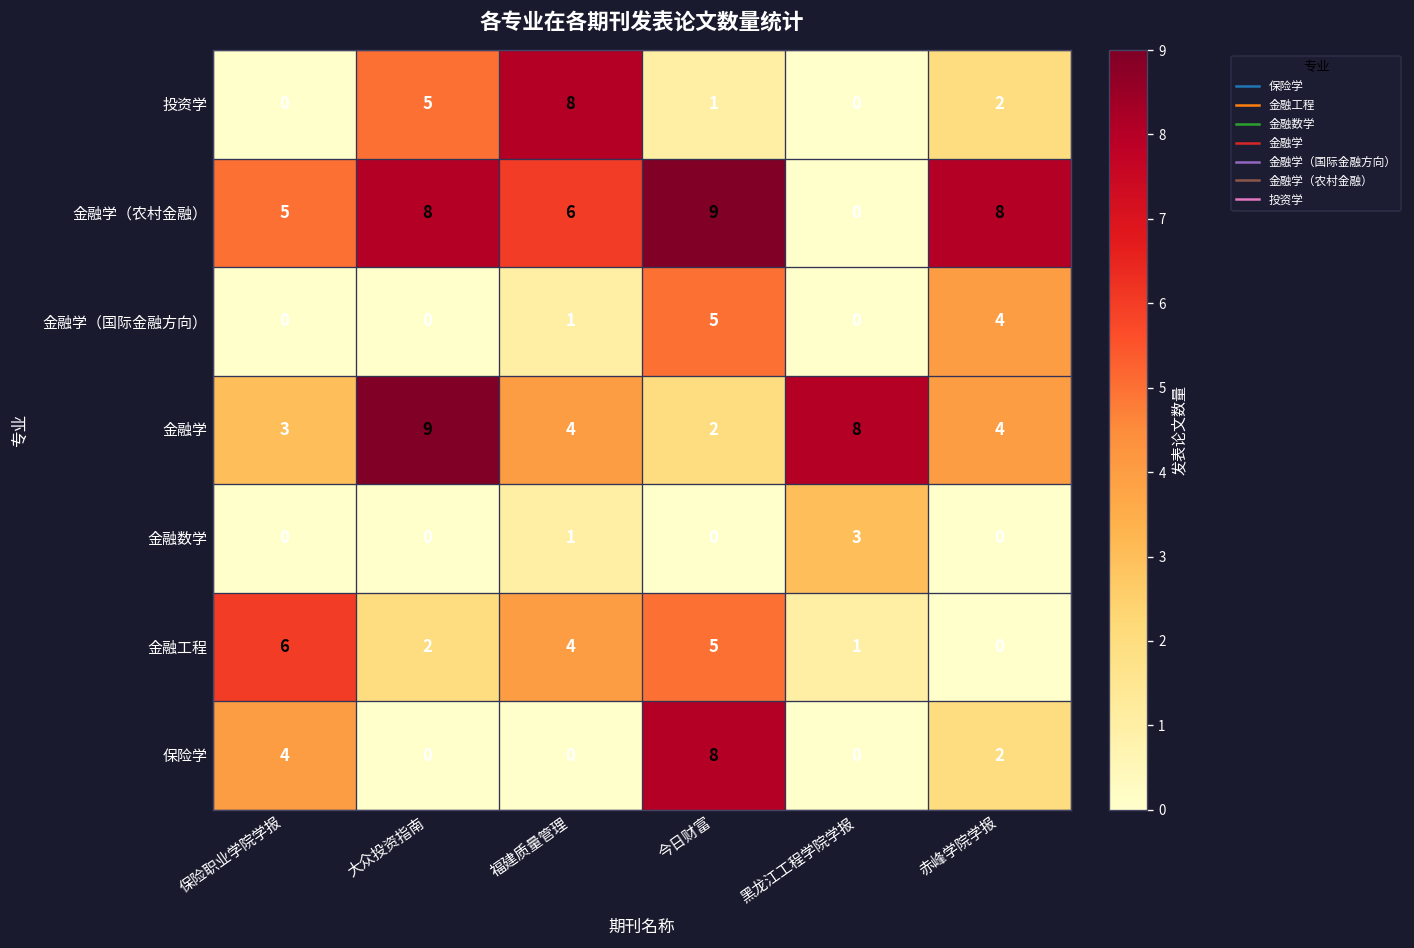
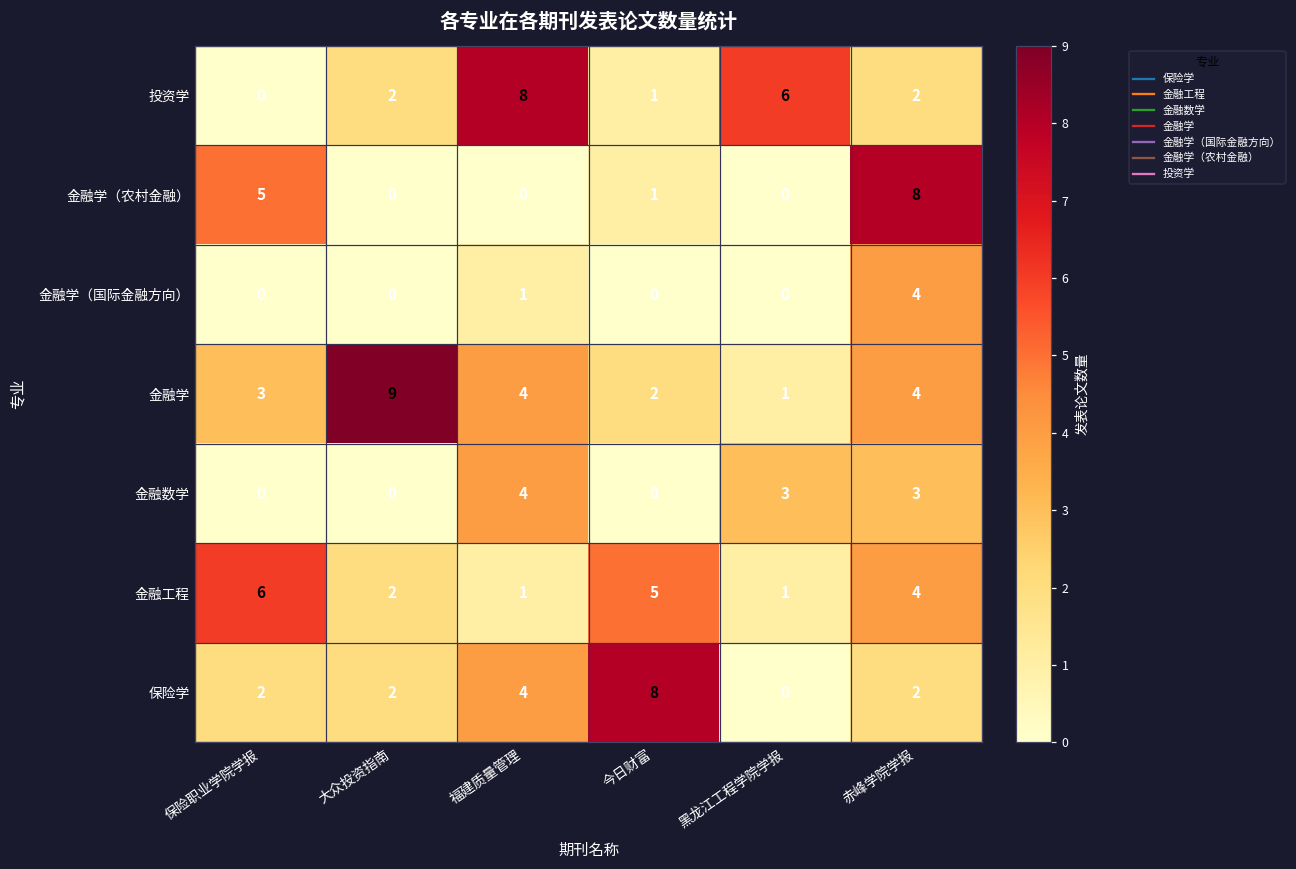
投资学, 大众投资指南: 5 -> 2
投资学, 黑龙江工程学院学报: 0 -> 6
金融学（农村金融）, 大众投资指南: 8 -> 0
金融学（农村金融）, 福建质量管理: 6 -> 0
金融学（农村金融）, 今日财富: 9 -> 1
金融学（国际金融方向）, 今日财富: 5 -> 0
金融学, 黑龙江工程学院学报: 8 -> 1
金融数学, 福建质量管理: 1 -> 4
金融数学, 赤峰学院学报: 0 -> 3
金融工程, 福建质量管理: 4 -> 1
金融工程, 赤峰学院学报: 0 -> 4
保险学, 保险职业学院学报: 4 -> 2
保险学, 大众投资指南: 0 -> 2
保险学, 福建质量管理: 0 -> 4
